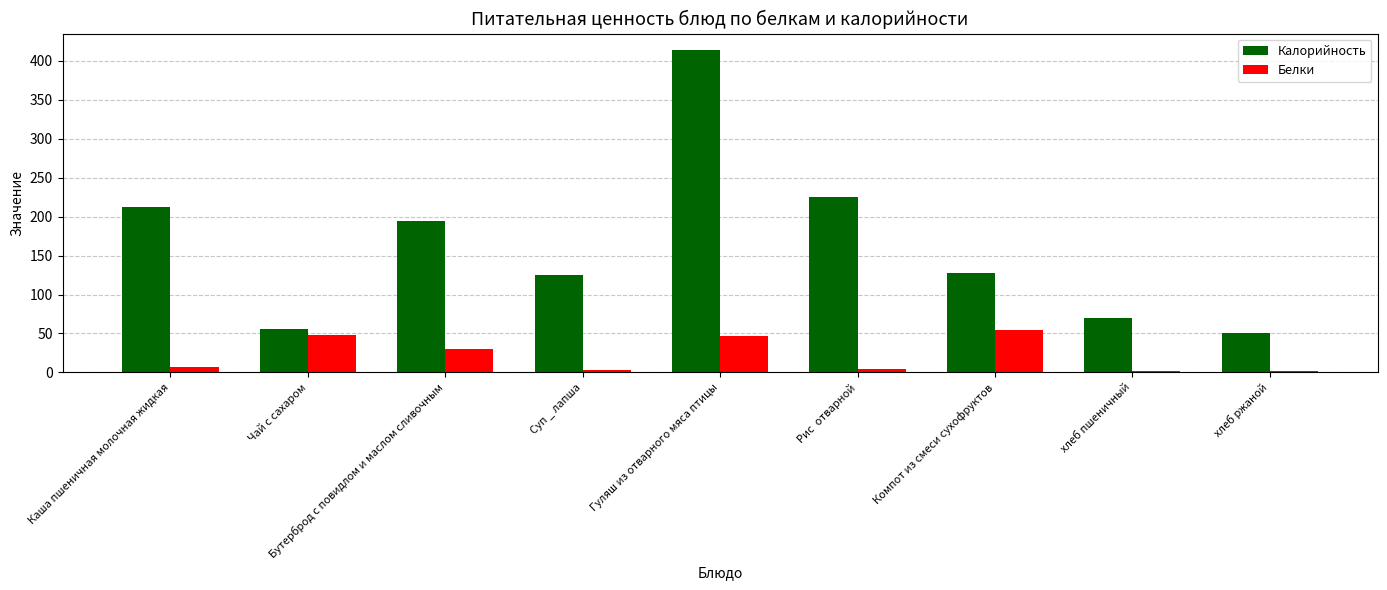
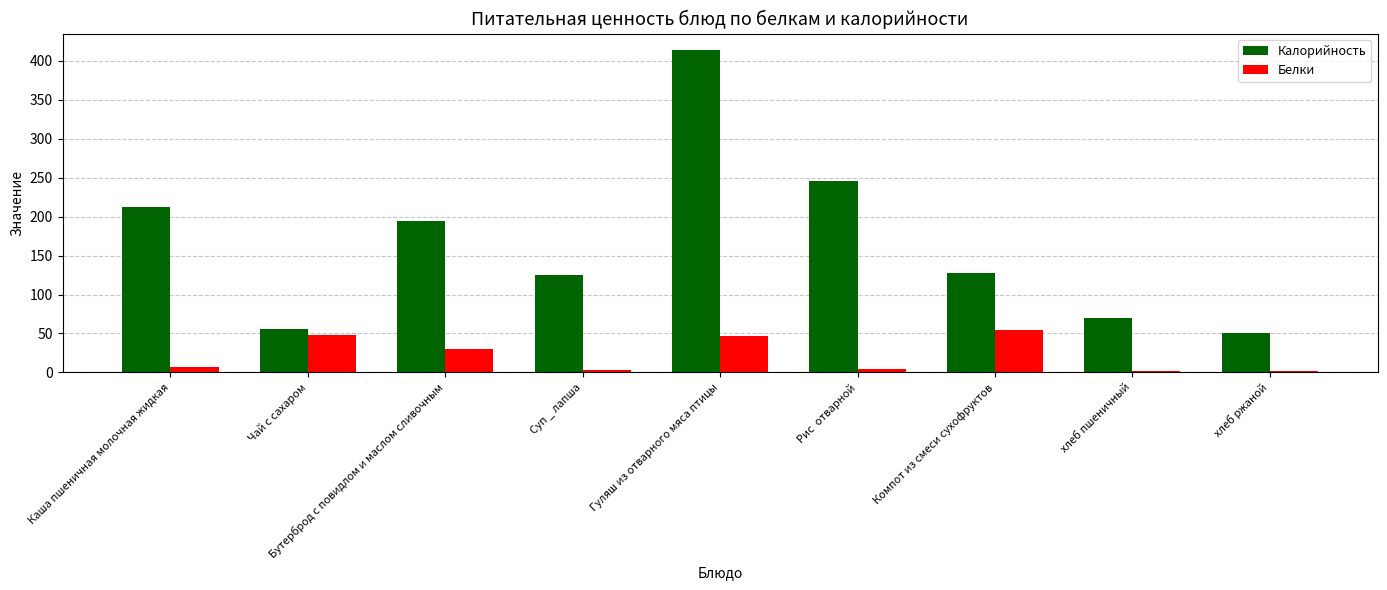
Калорийность, Рис отварной: 230 -> 250
